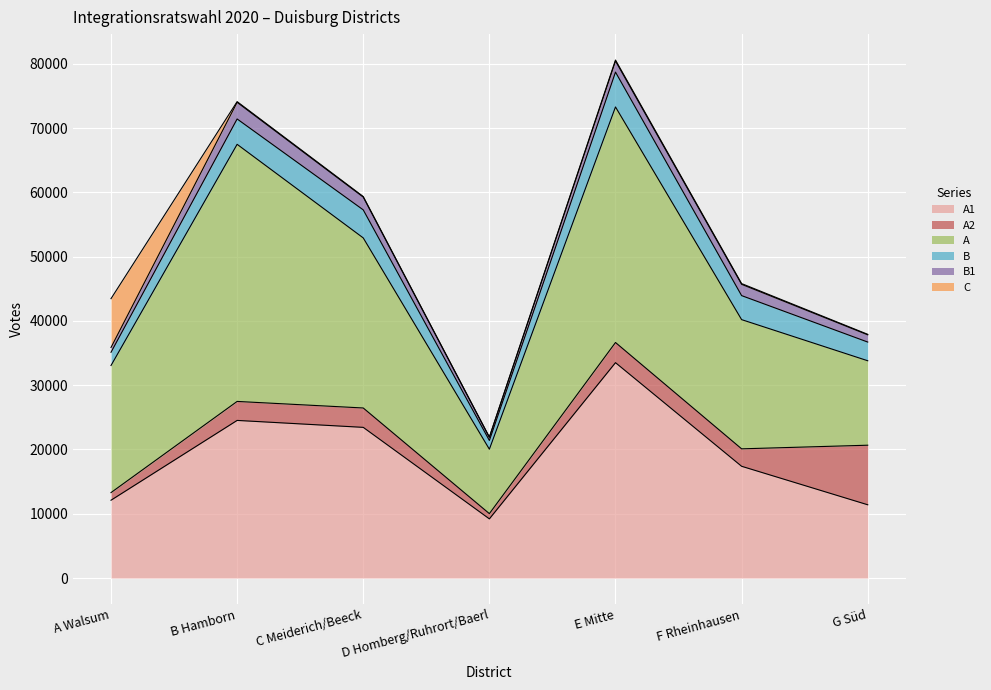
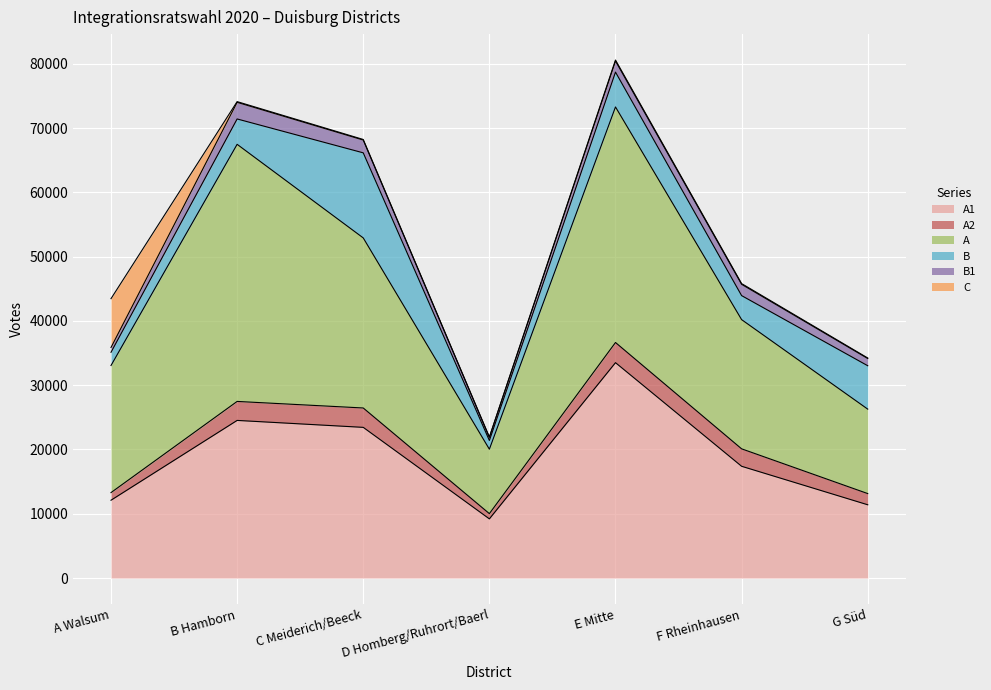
B, C Meiderich/Beeck: 4000 -> 13000
A2, G Süd: 9000 -> 2000
B, G Süd: 3000 -> 7000
